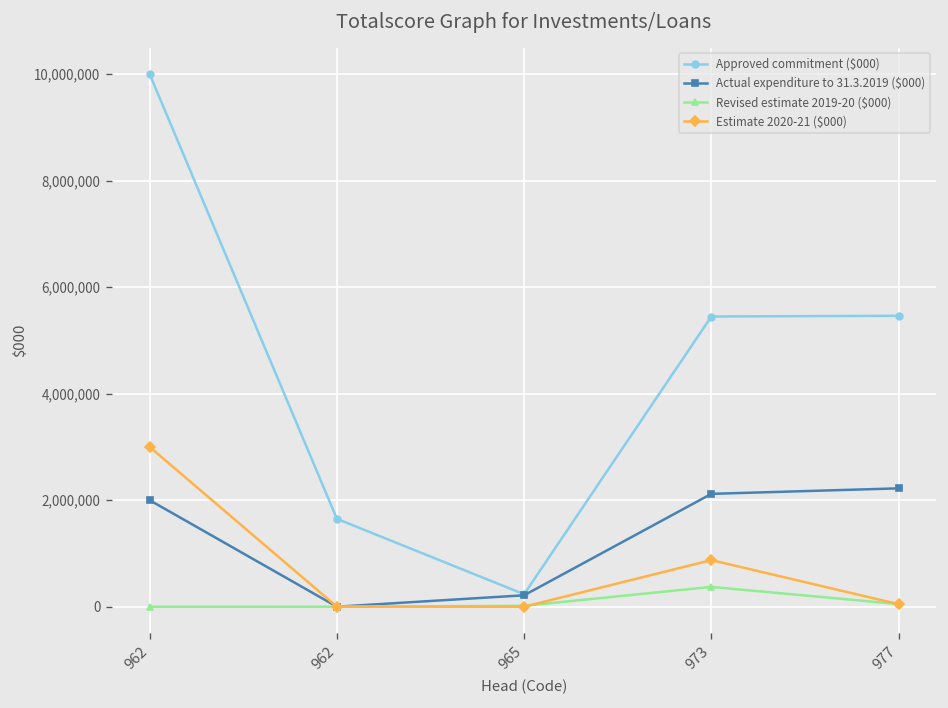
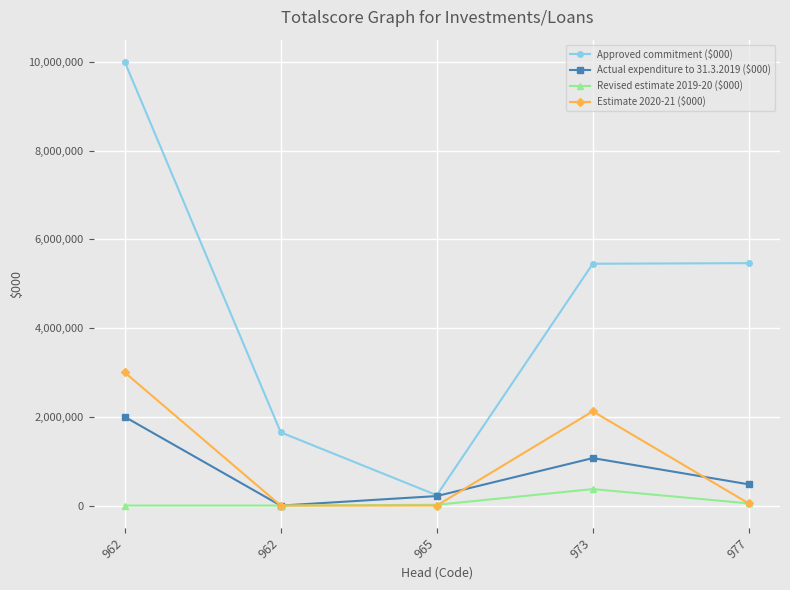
Actual expenditure to 31.3.2019 ($000), 973: 2,100,000 -> 1,100,000
Estimate 2020-21 ($000), 973: 900,000 -> 2,100,000
Actual expenditure to 31.3.2019 ($000), 977: 2,200,000 -> 500,000
